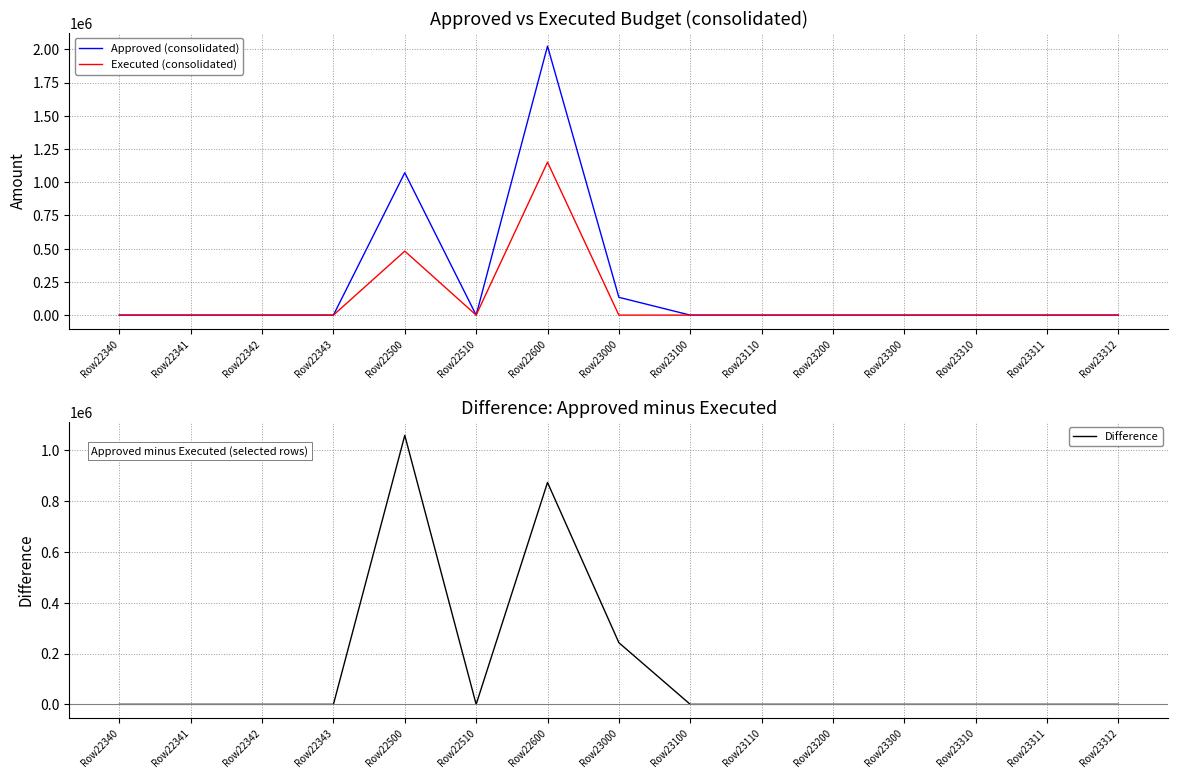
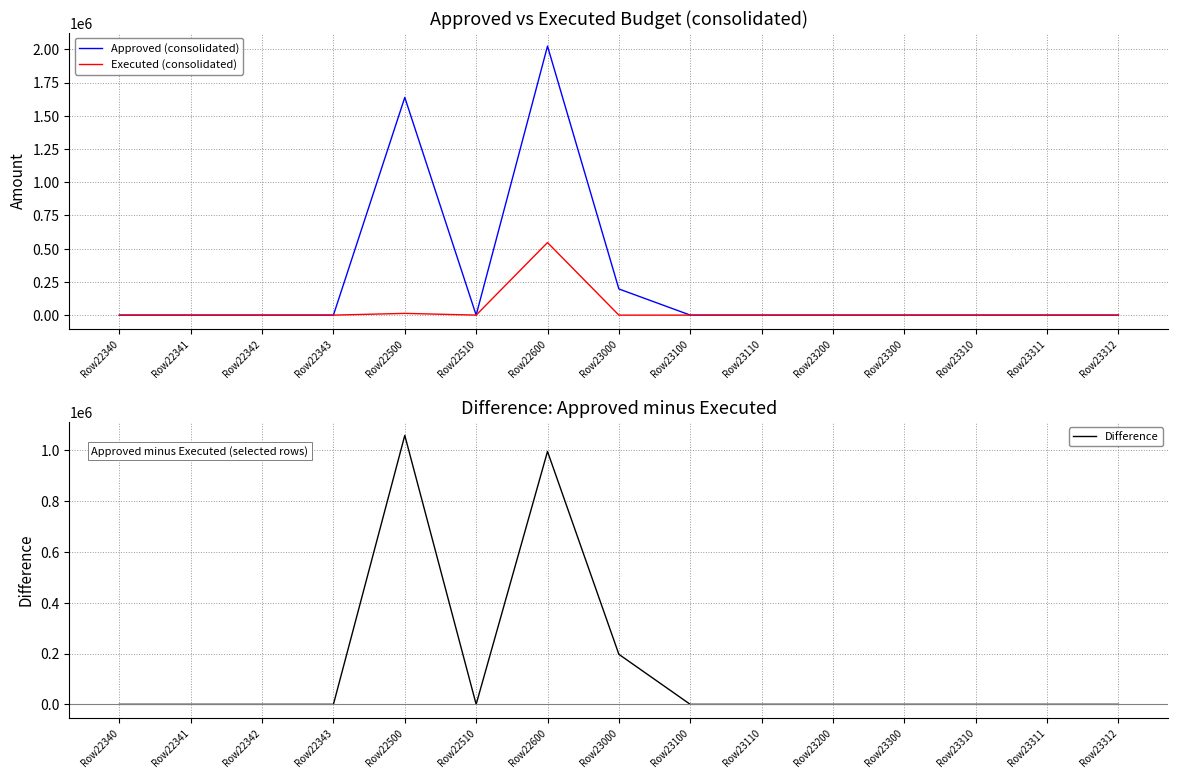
Approved vs Executed Budget (consolidated), Approved (consolidated), Row22500: 1070000 -> 1640000
Approved vs Executed Budget (consolidated), Executed (consolidated), Row22500: 480000 -> 10000
Approved vs Executed Budget (consolidated), Executed (consolidated), Row22600: 1150000 -> 550000
Approved vs Executed Budget (consolidated), Approved (consolidated), Row23000: 130000 -> 200000
Difference: Approved minus Executed, Row22600: 870000 -> 1000000
Difference: Approved minus Executed, Row23000: 240000 -> 200000
